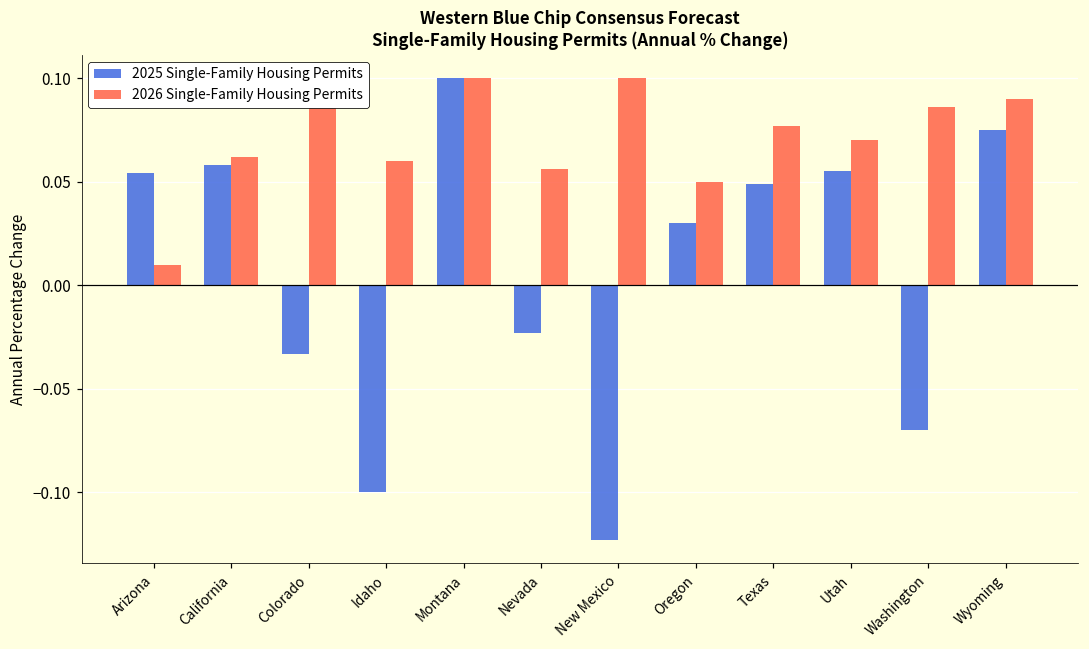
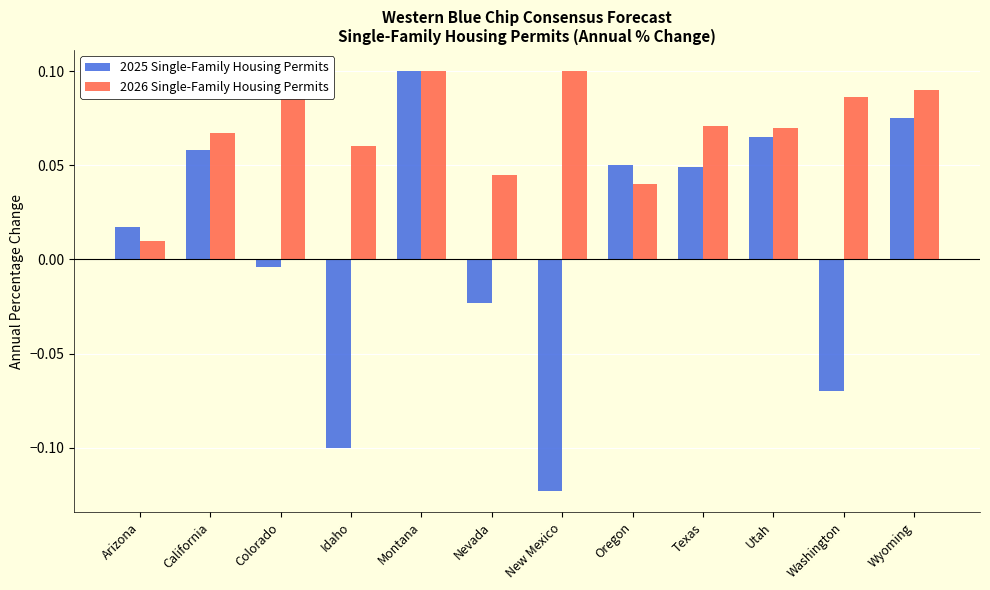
2025 Single-Family Housing Permits, Arizona: 0.054 -> 0.017
2026 Single-Family Housing Permits, California: 0.062 -> 0.067
2025 Single-Family Housing Permits, Colorado: -0.033 -> -0.004
2026 Single-Family Housing Permits, Nevada: 0.056 -> 0.045
2025 Single-Family Housing Permits, Oregon: 0.03 -> 0.05
2026 Single-Family Housing Permits, Oregon: 0.05 -> 0.04
2026 Single-Family Housing Permits, Texas: 0.077 -> 0.071
2025 Single-Family Housing Permits, Utah: 0.055 -> 0.065
